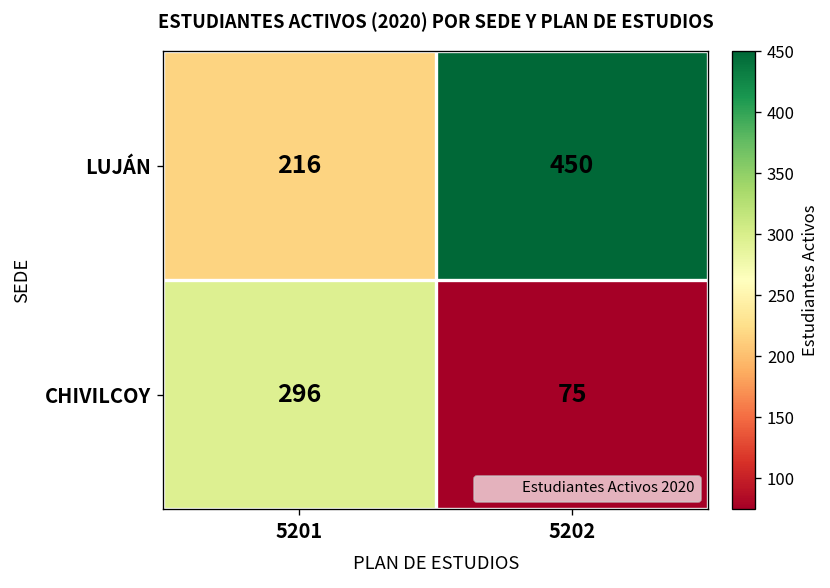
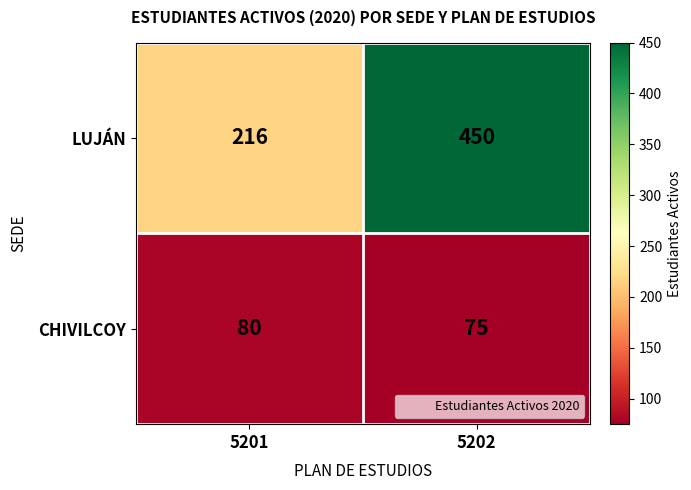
CHIVILCOY, 5201: 296 -> 80
